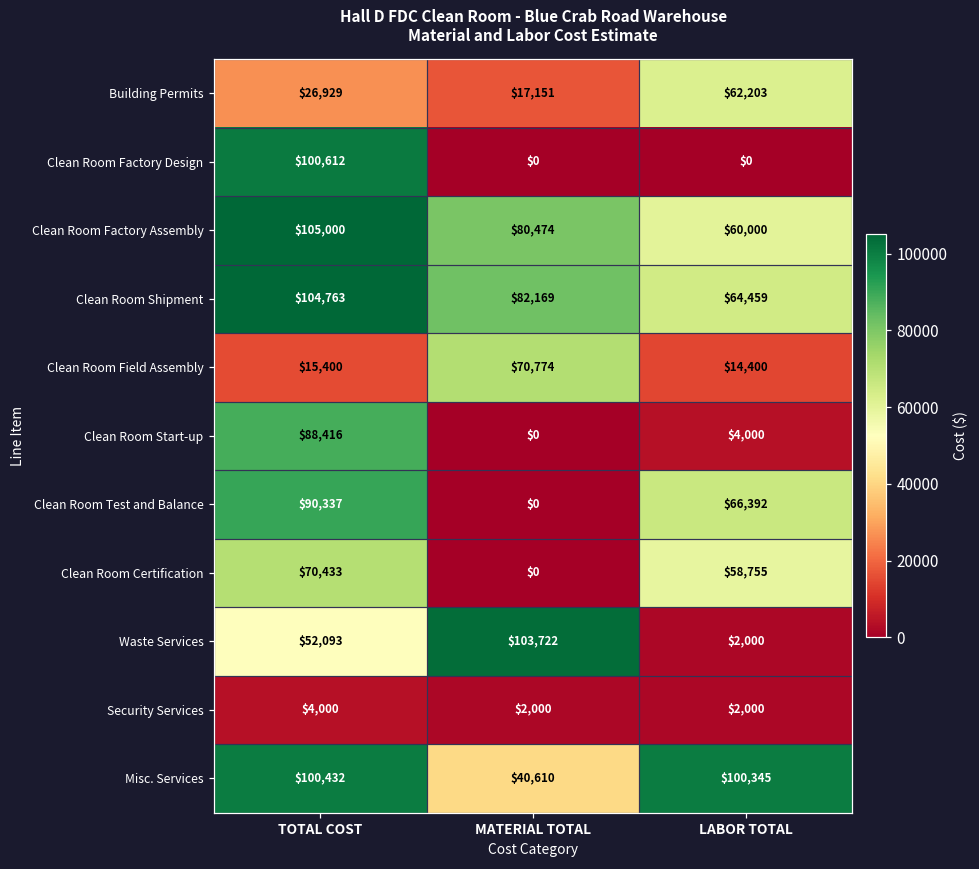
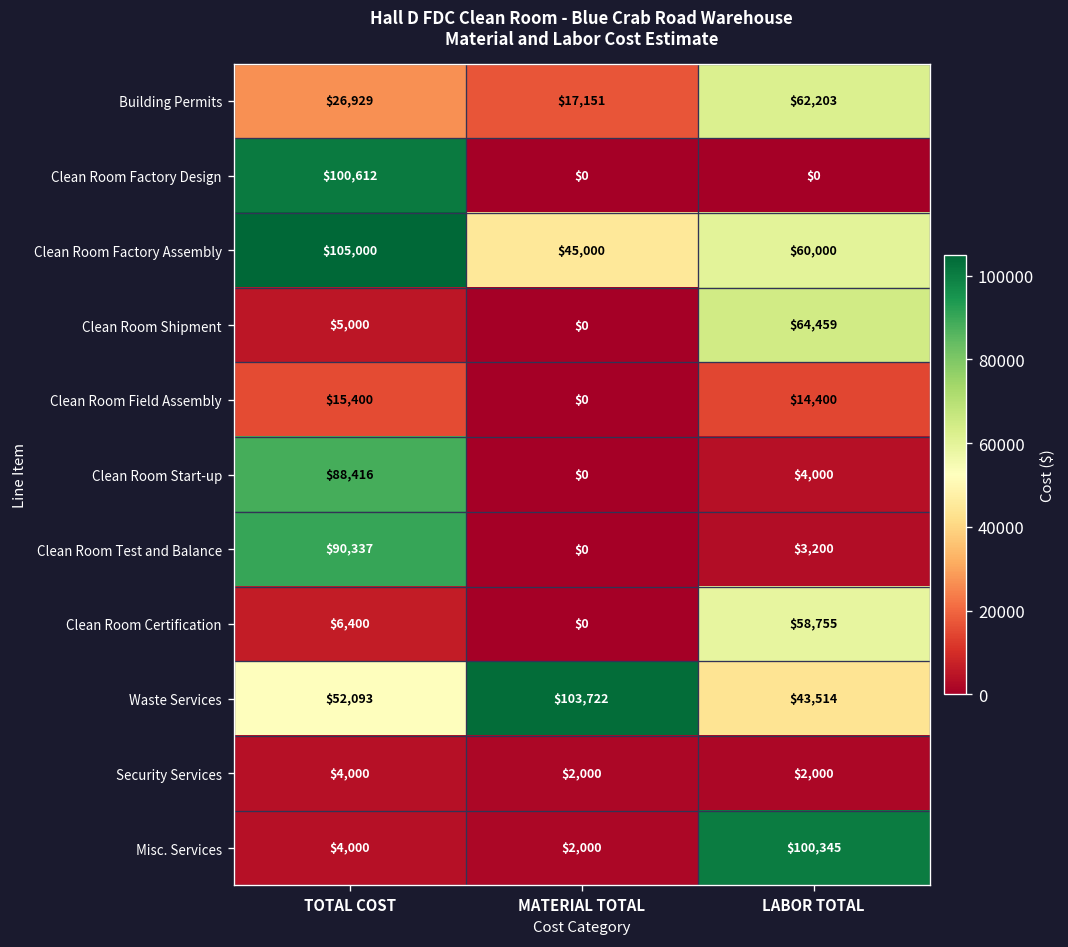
Clean Room Factory Assembly, MATERIAL TOTAL: $80,474 -> $45,000
Clean Room Shipment, TOTAL COST: $104,763 -> $5,000
Clean Room Shipment, MATERIAL TOTAL: $82,169 -> $0
Clean Room Field Assembly, MATERIAL TOTAL: $70,774 -> $0
Clean Room Test and Balance, LABOR TOTAL: $66,392 -> $3,200
Clean Room Certification, TOTAL COST: $70,433 -> $6,400
Waste Services, LABOR TOTAL: $2,000 -> $43,514
Misc. Services, TOTAL COST: $100,432 -> $4,000
Misc. Services, MATERIAL TOTAL: $40,610 -> $2,000
